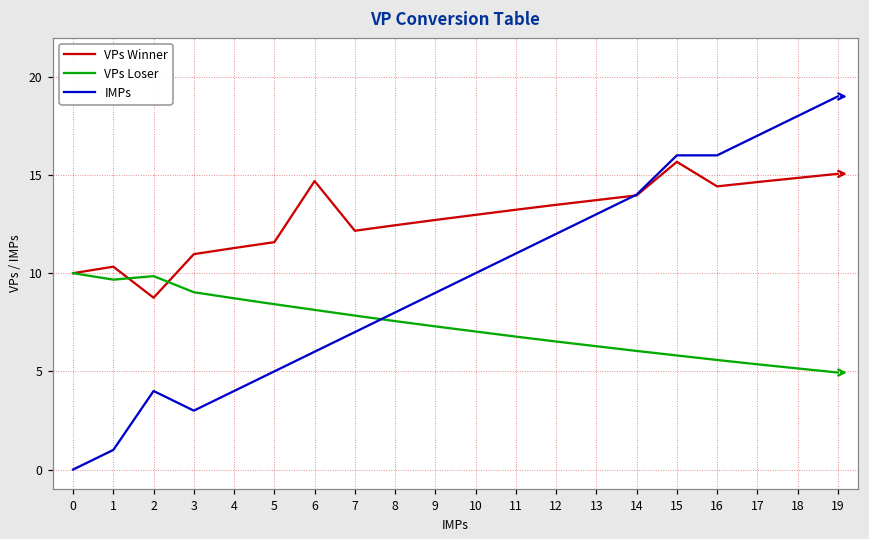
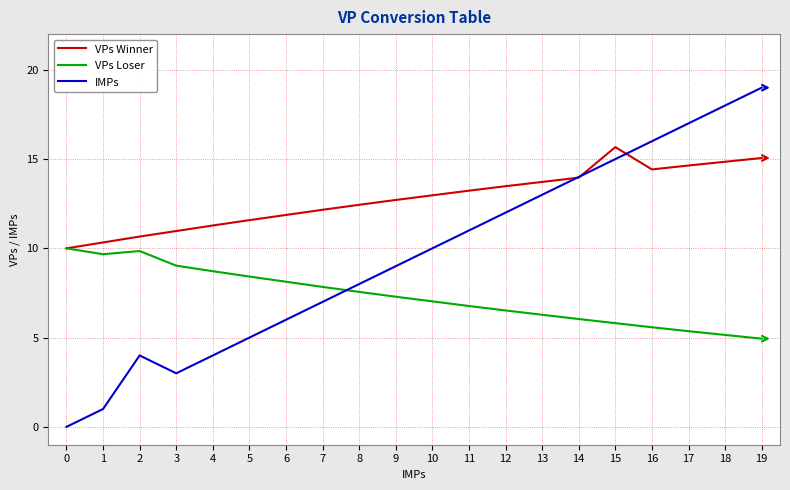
VPs Winner, 2: 8.8 -> 10.7
VPs Winner, 6: 14.7 -> 11.9
IMPs, 15: 16 -> 15
